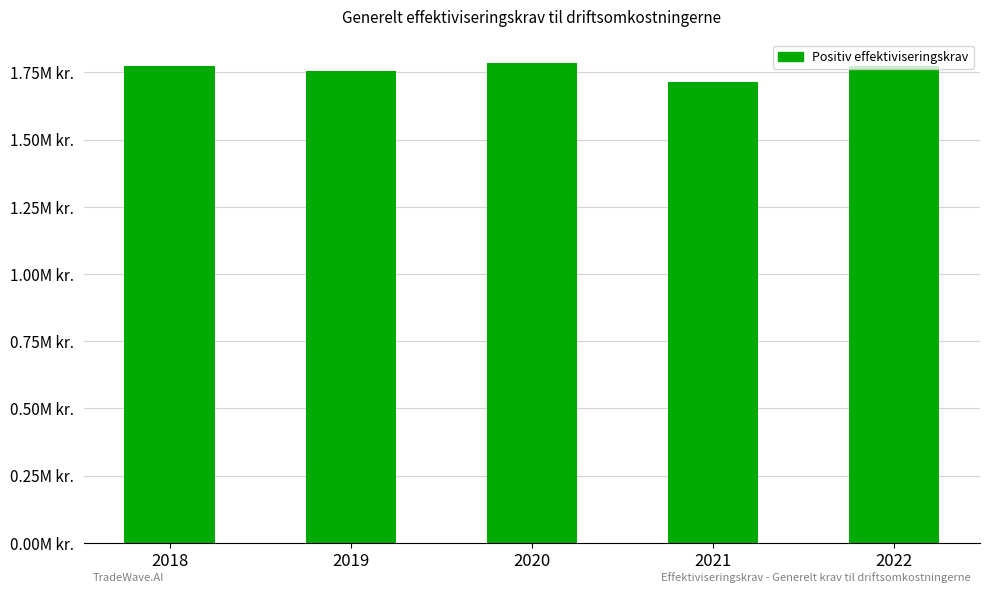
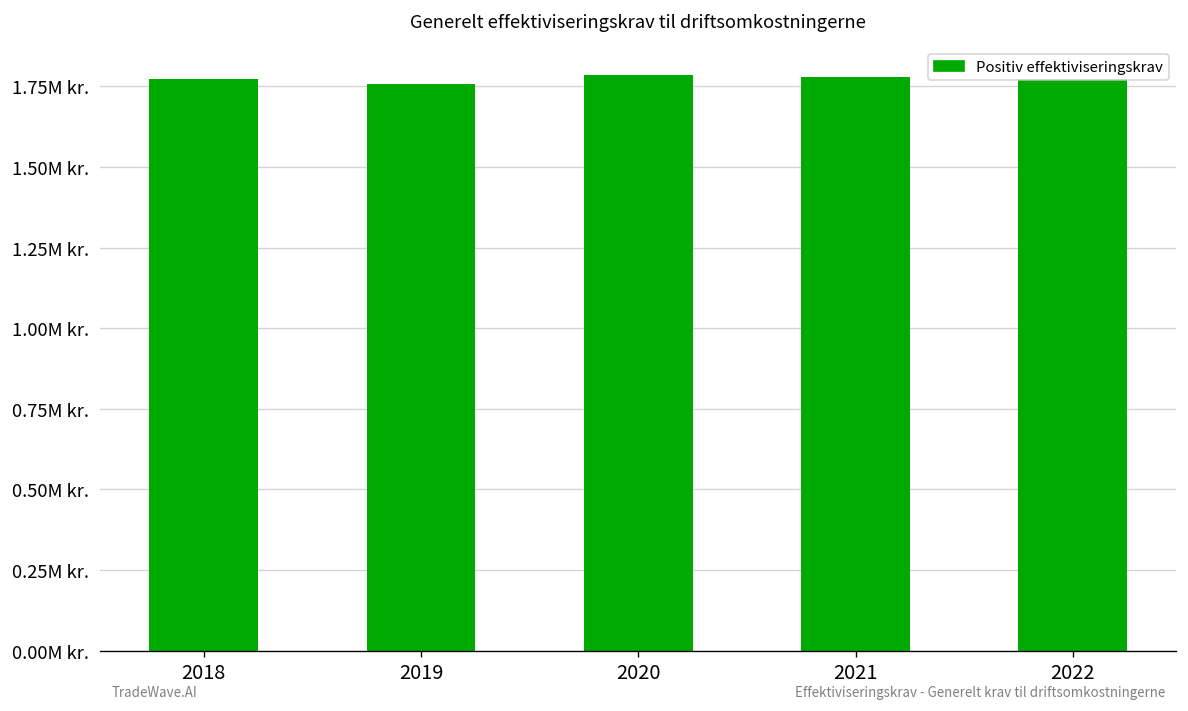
2021: 1.71M kr. -> 1.78M kr.
